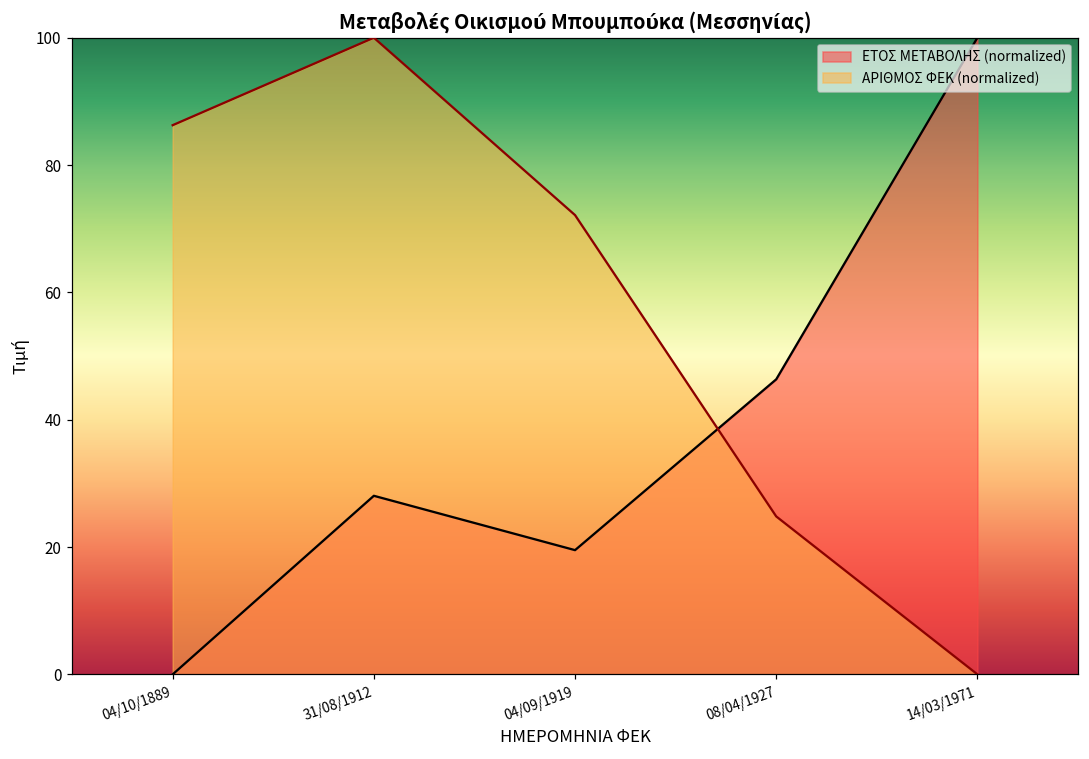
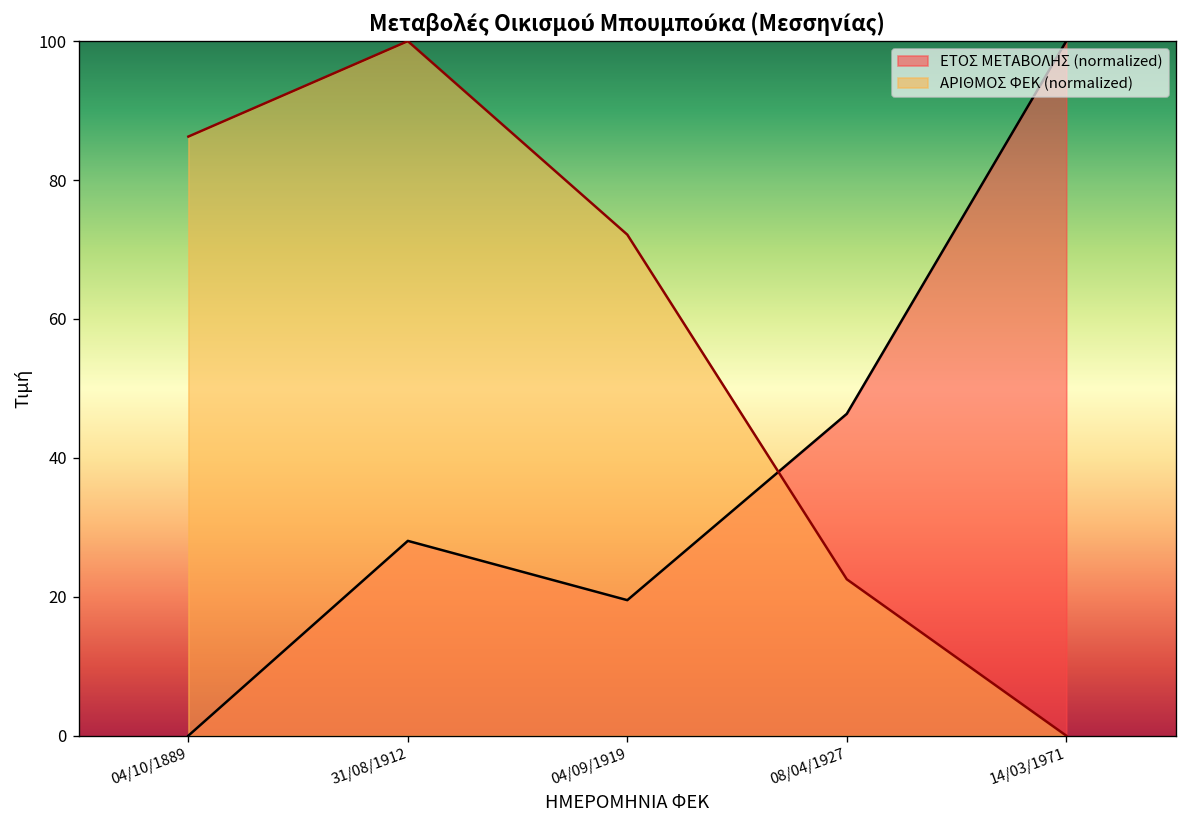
ΑΡΙΘΜΟΣ ΦΕΚ (normalized), 08/04/1927: 25 -> 23
